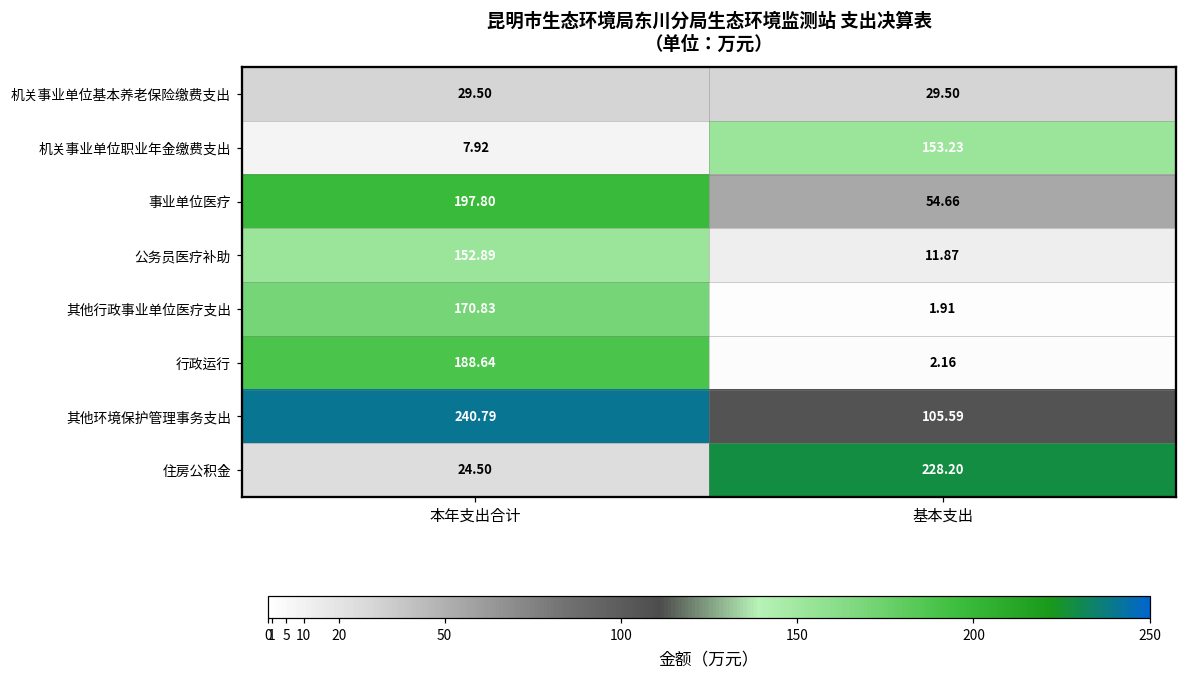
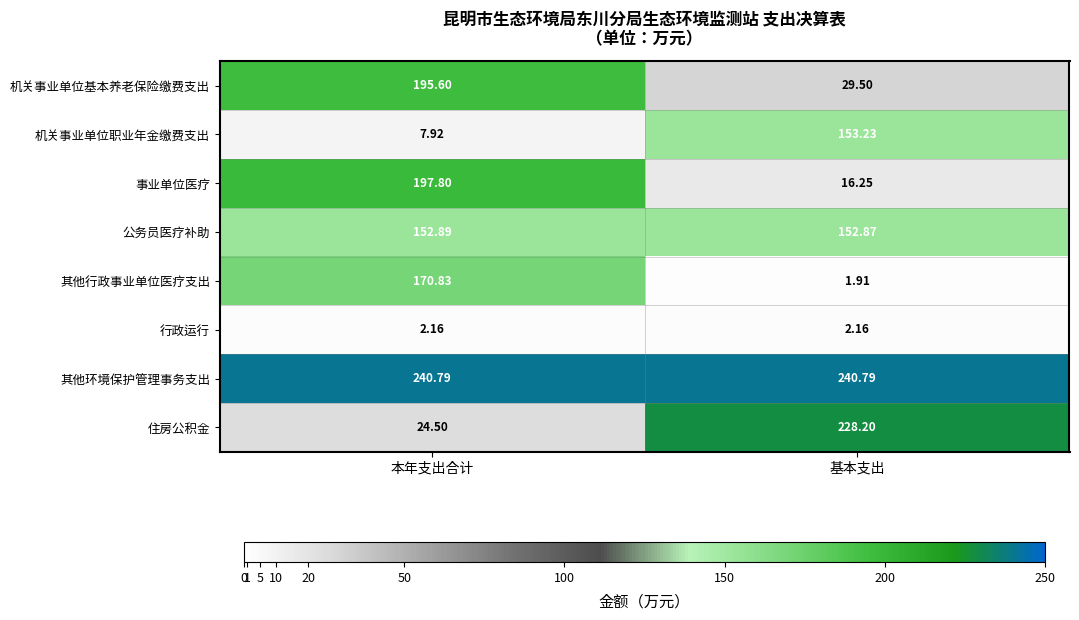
机关事业单位基本养老保险缴费支出, 本年支出合计: 29.50 -> 195.60
事业单位医疗, 基本支出: 54.66 -> 16.25
公务员医疗补助, 基本支出: 11.87 -> 152.87
行政运行, 本年支出合计: 188.64 -> 2.16
其他环境保护管理事务支出, 基本支出: 105.59 -> 240.79
